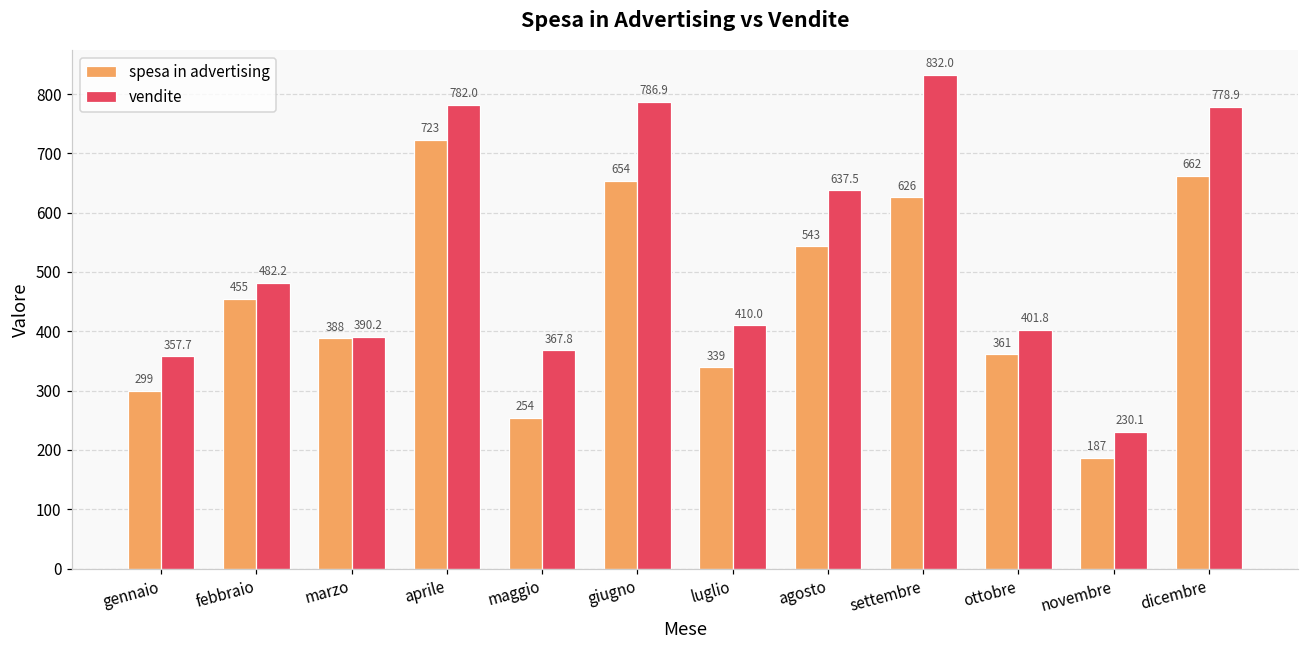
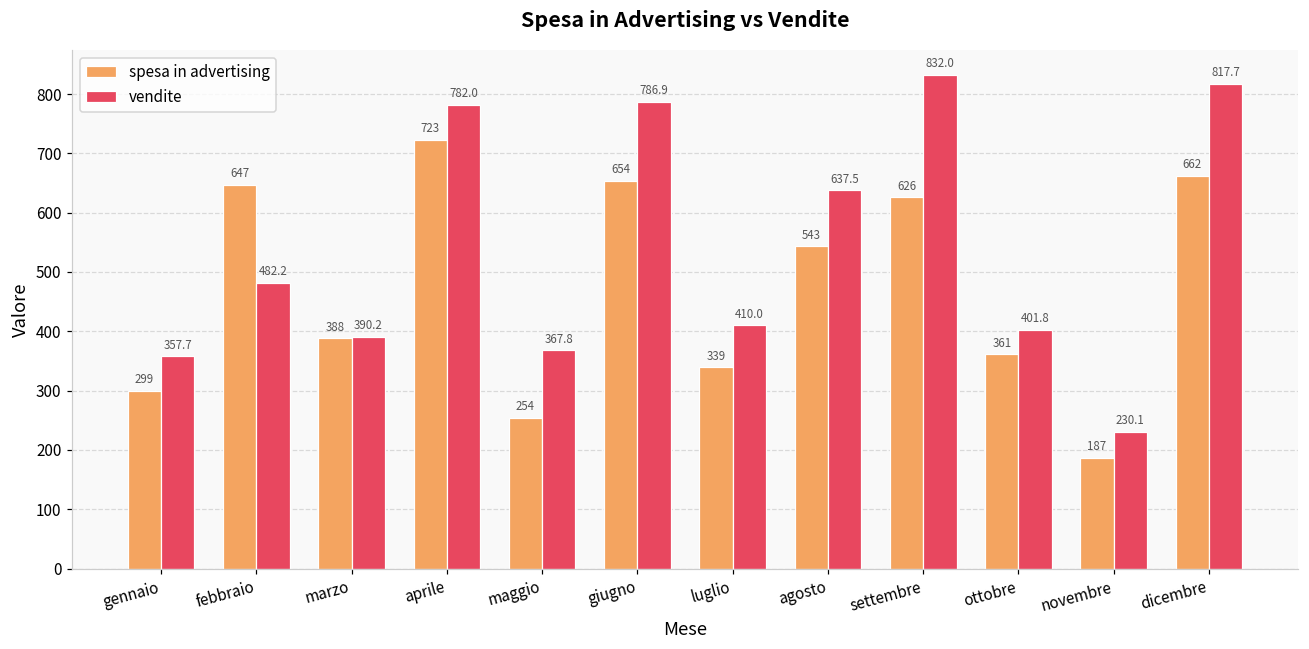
spesa in advertising, febbraio: 455 -> 647
vendite, dicembre: 778.9 -> 817.7
